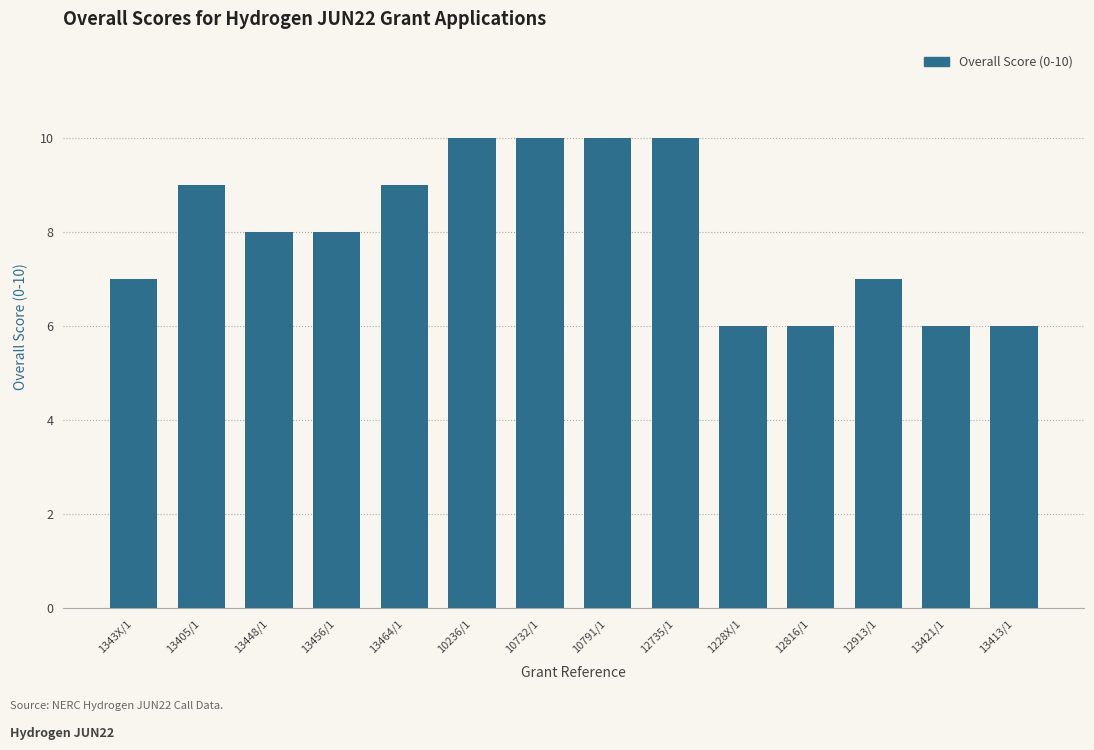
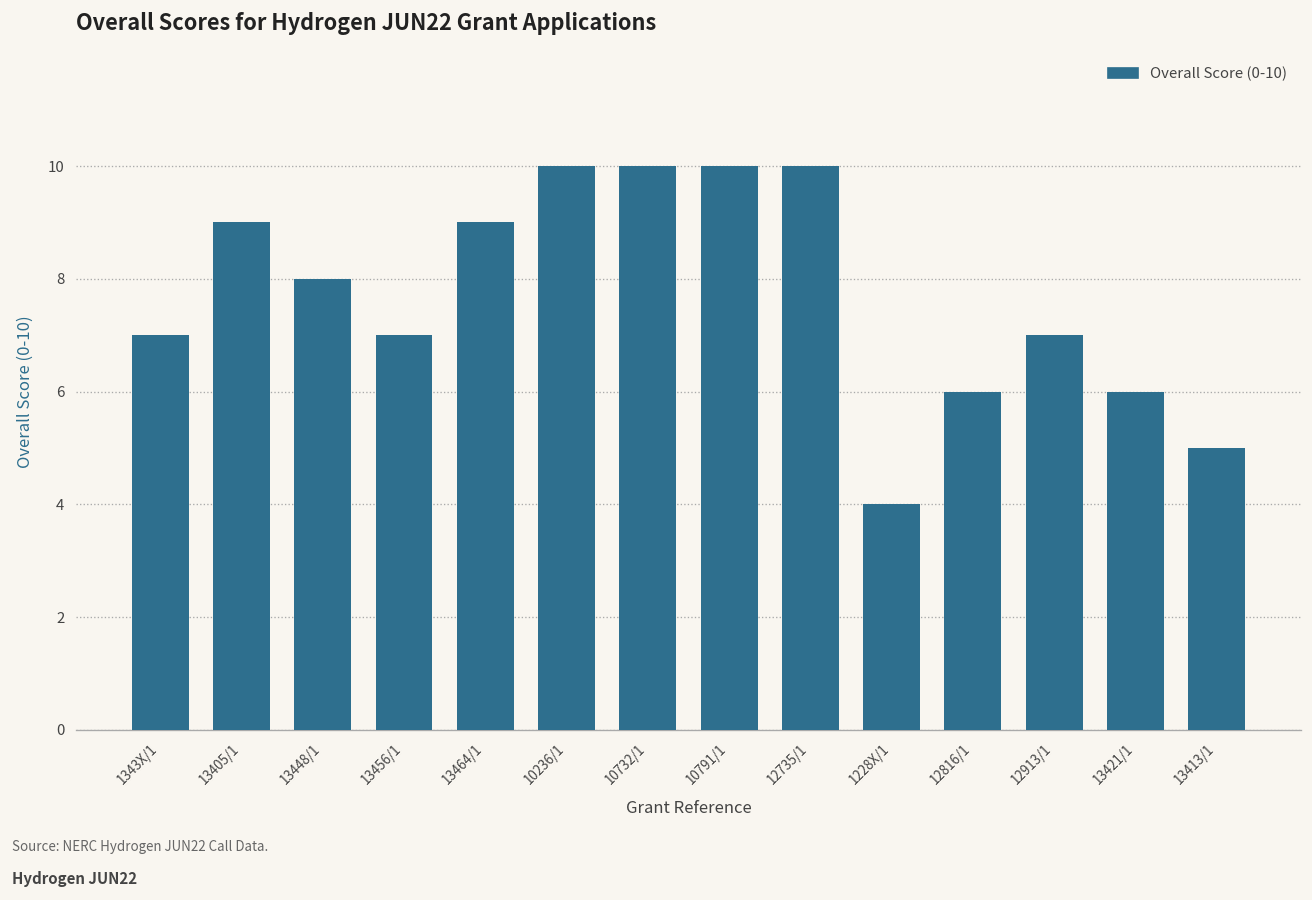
13456/1: 8 -> 7
1228X/1: 6 -> 4
13413/1: 6 -> 5
